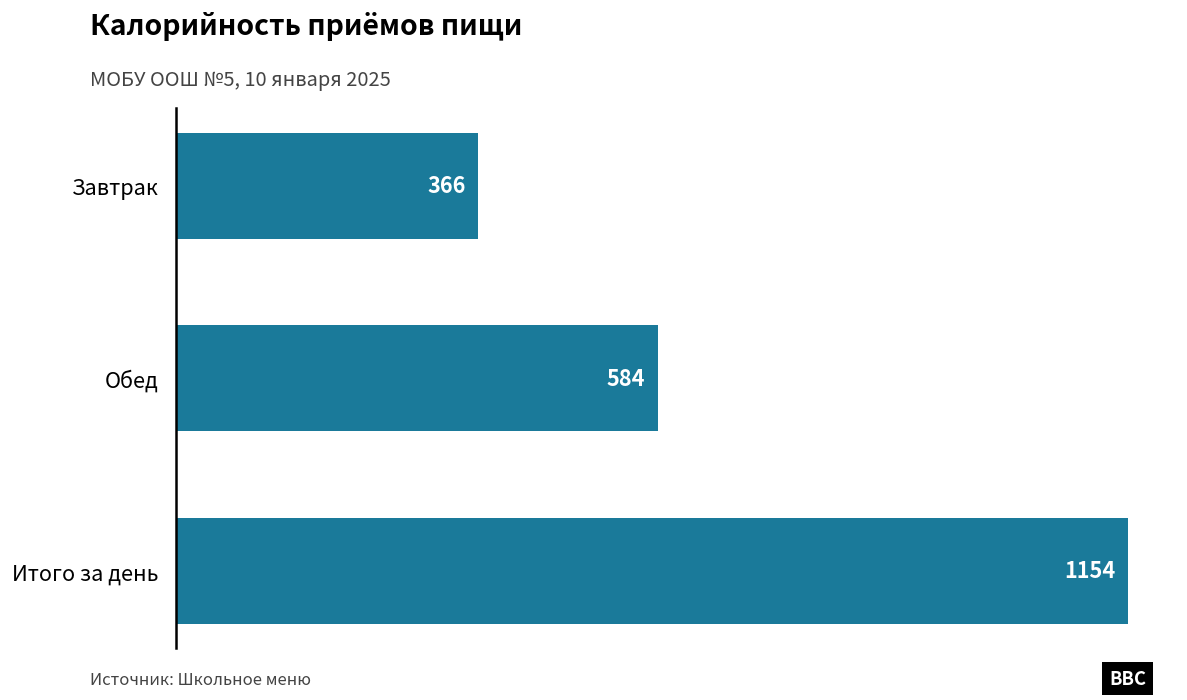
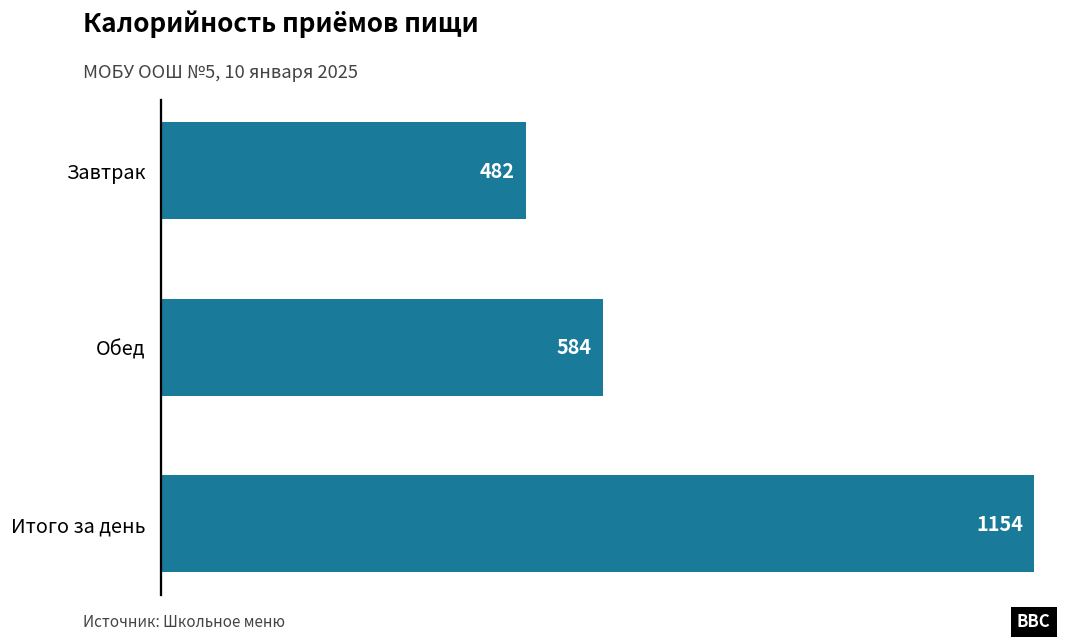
Завтрак: 366 -> 482
